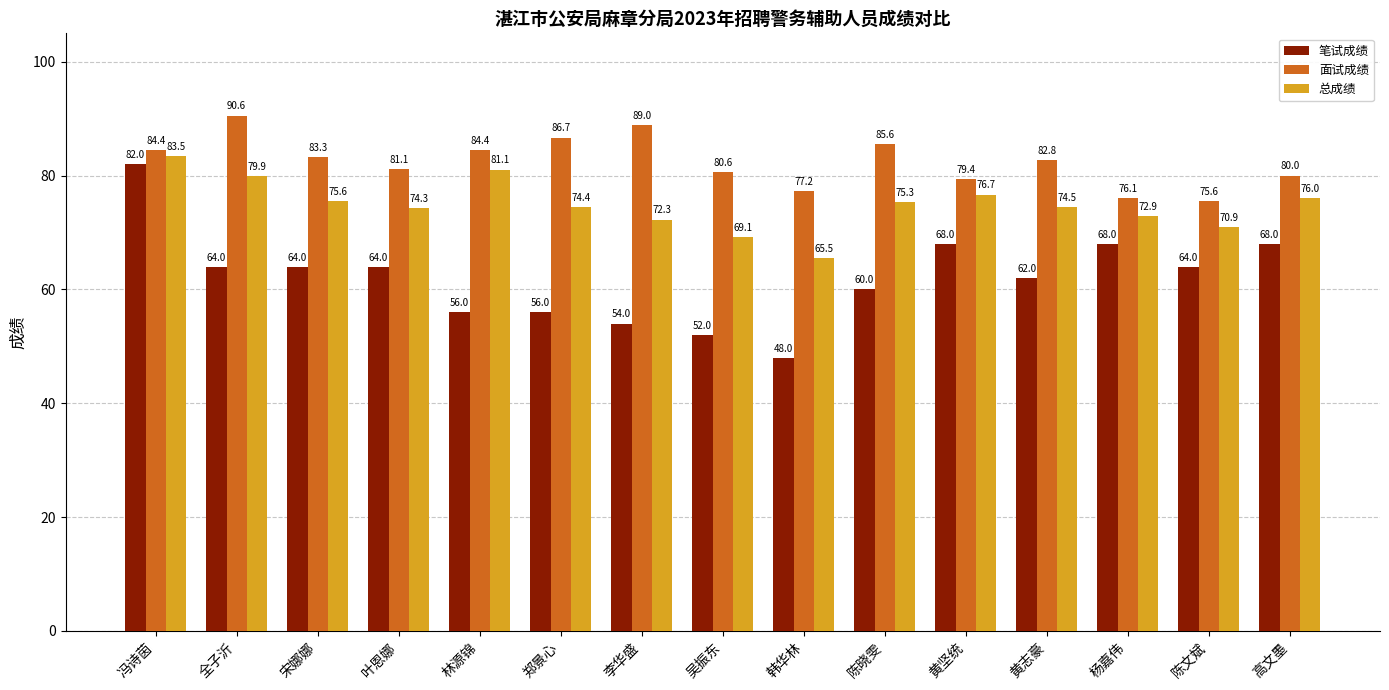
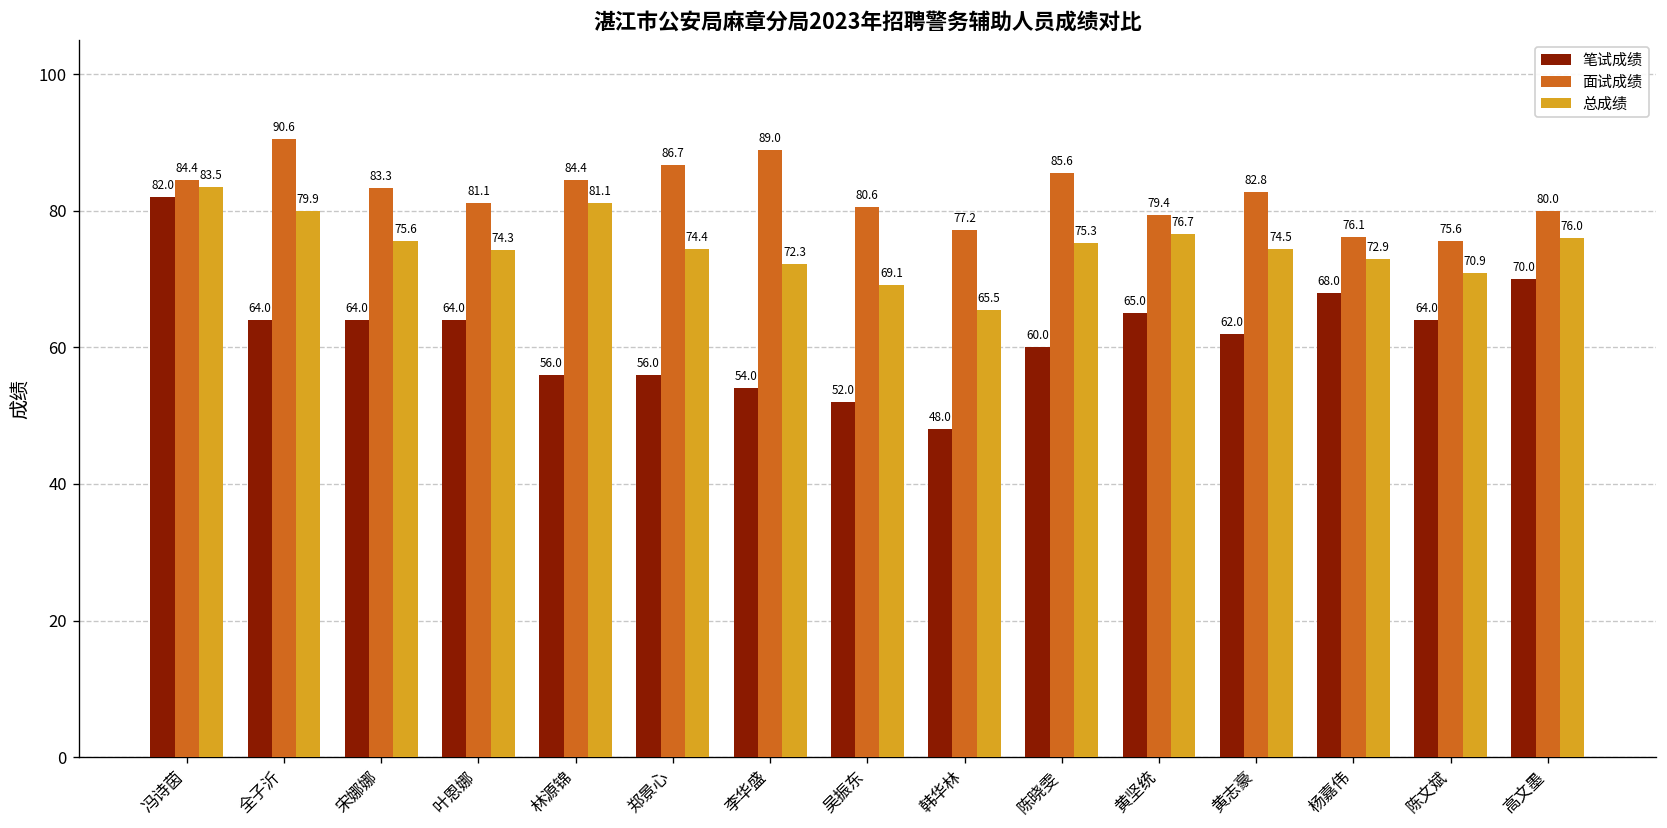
笔试成绩, 黄坚统: 68.0 -> 65.0
笔试成绩, 高文墨: 68.0 -> 70.0
